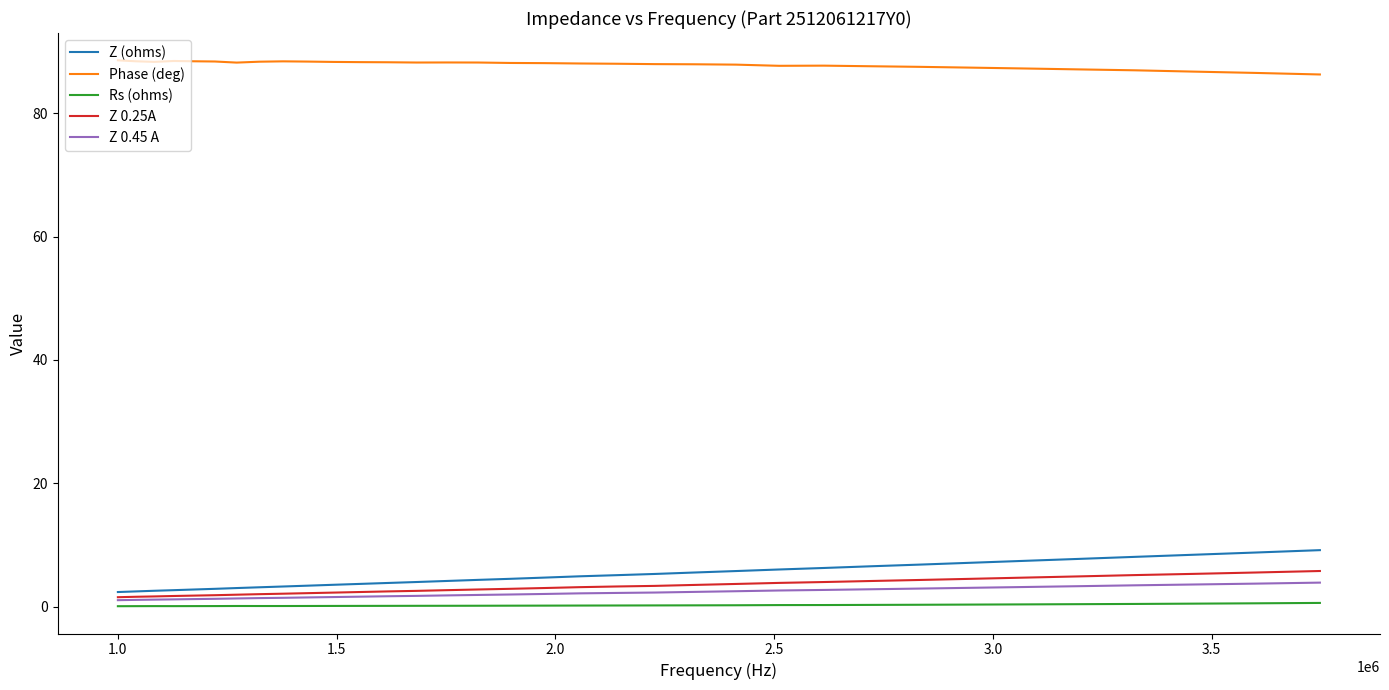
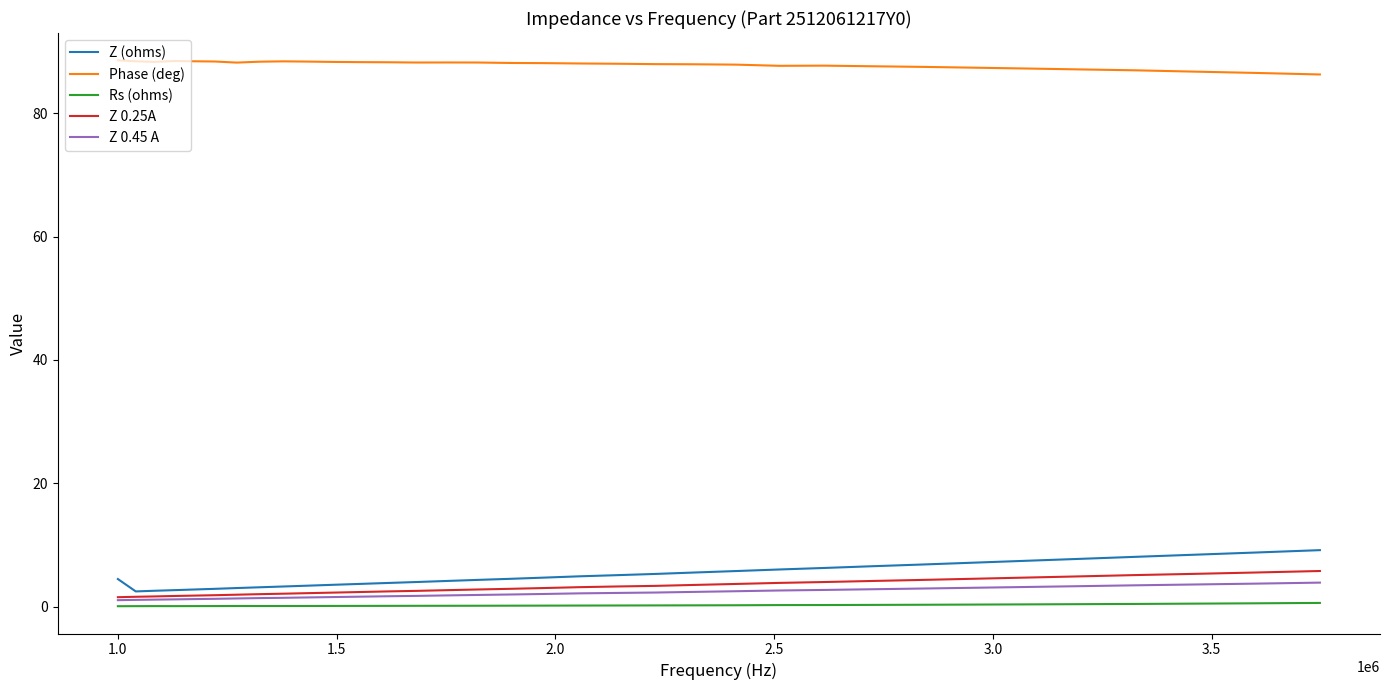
Z (ohms), 1.0: 2 -> 4
